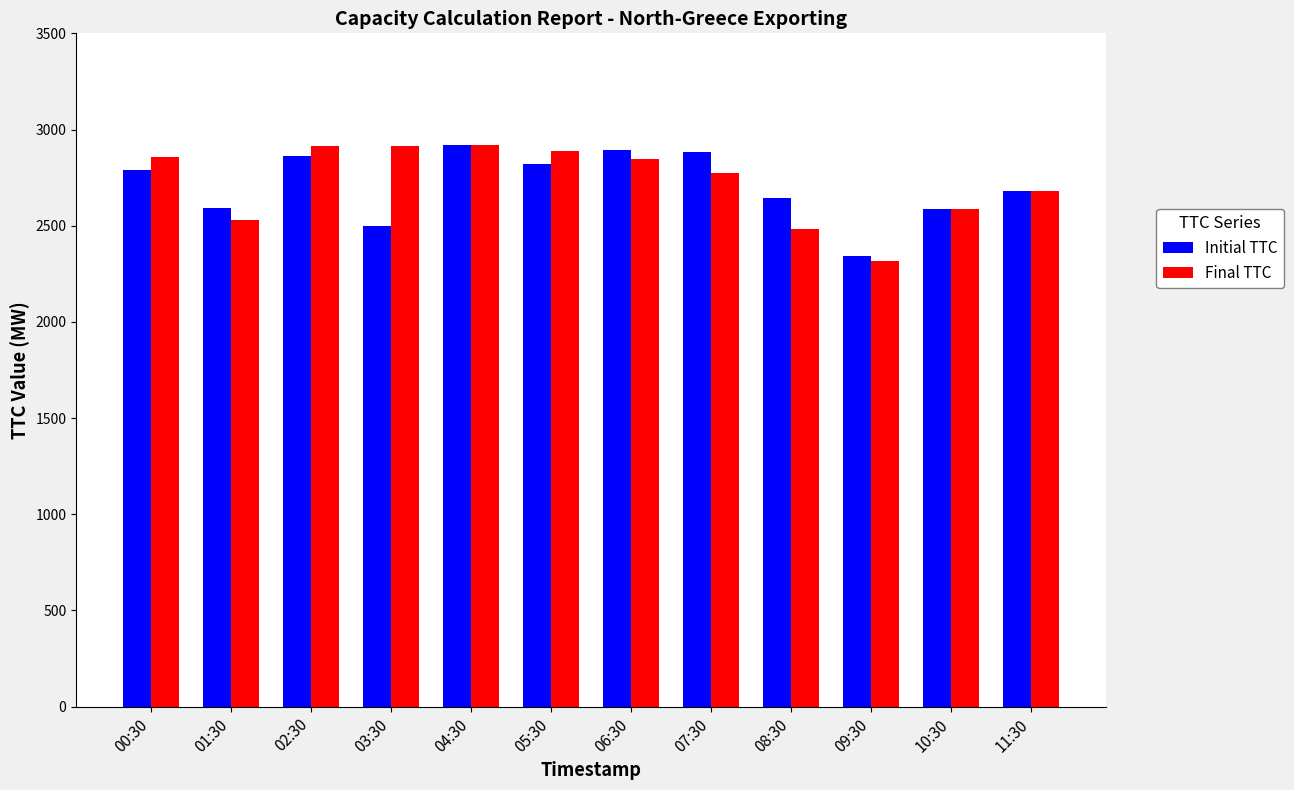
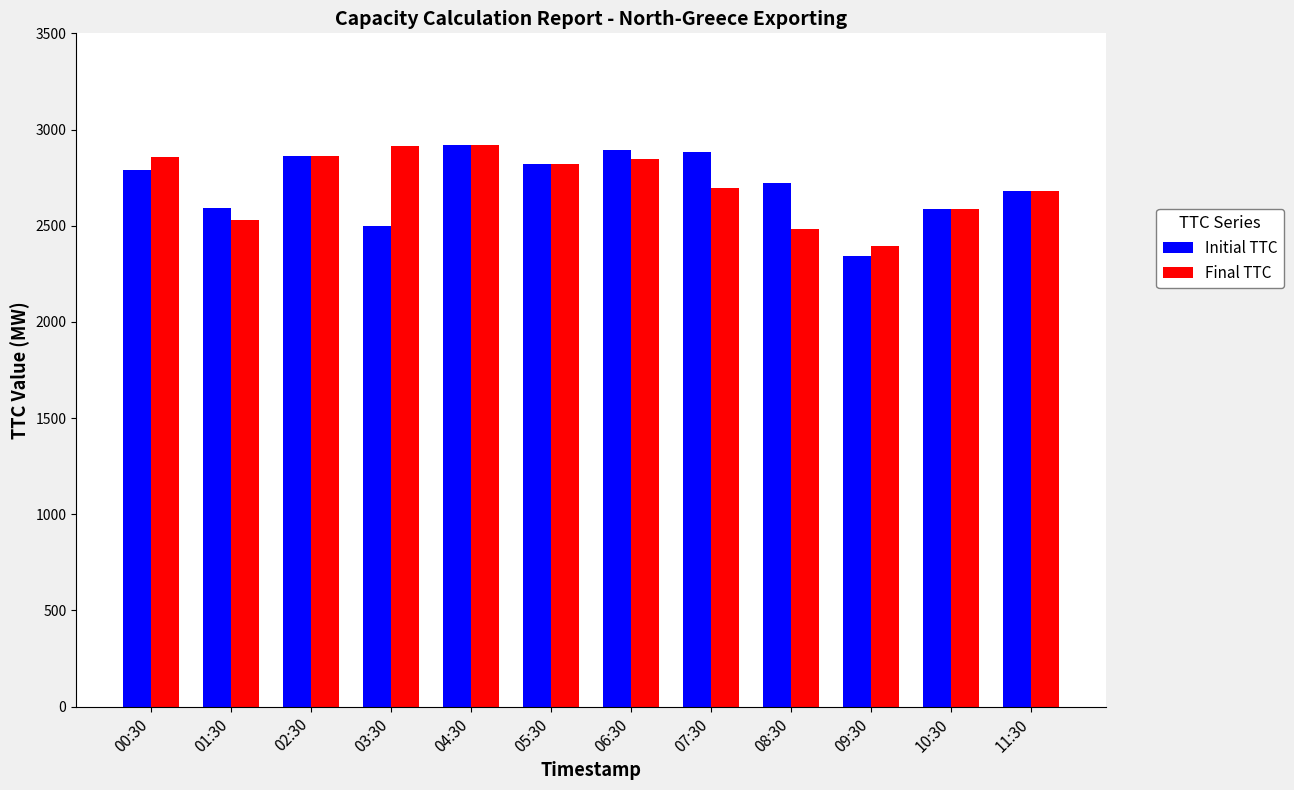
Final TTC, 02:30: 2910 -> 2860
Final TTC, 05:30: 2890 -> 2820
Final TTC, 07:30: 2780 -> 2700
Initial TTC, 08:30: 2650 -> 2720
Final TTC, 09:30: 2320 -> 2400
